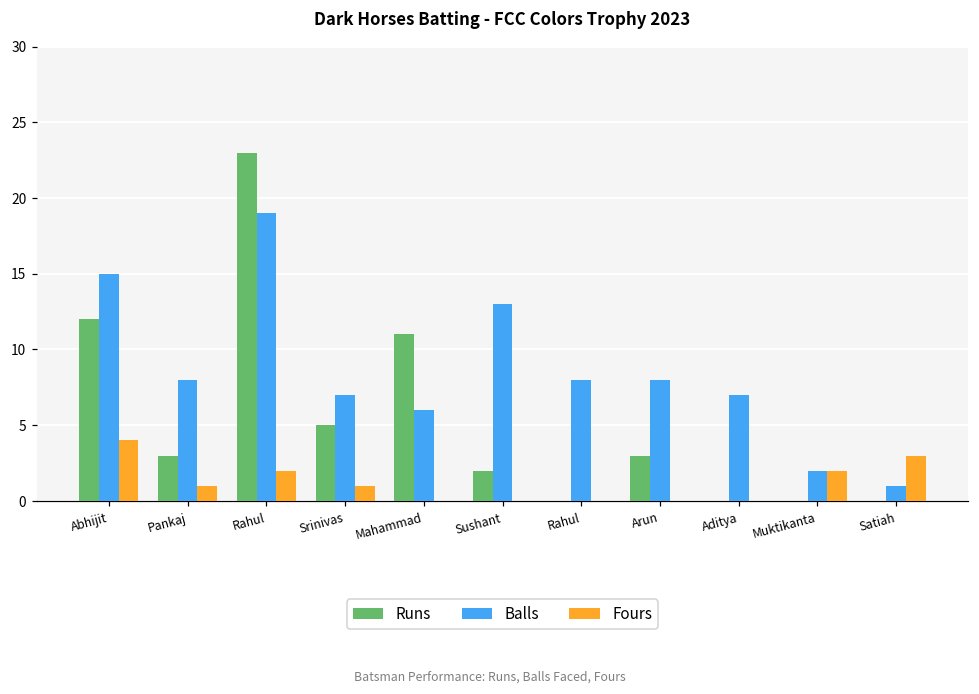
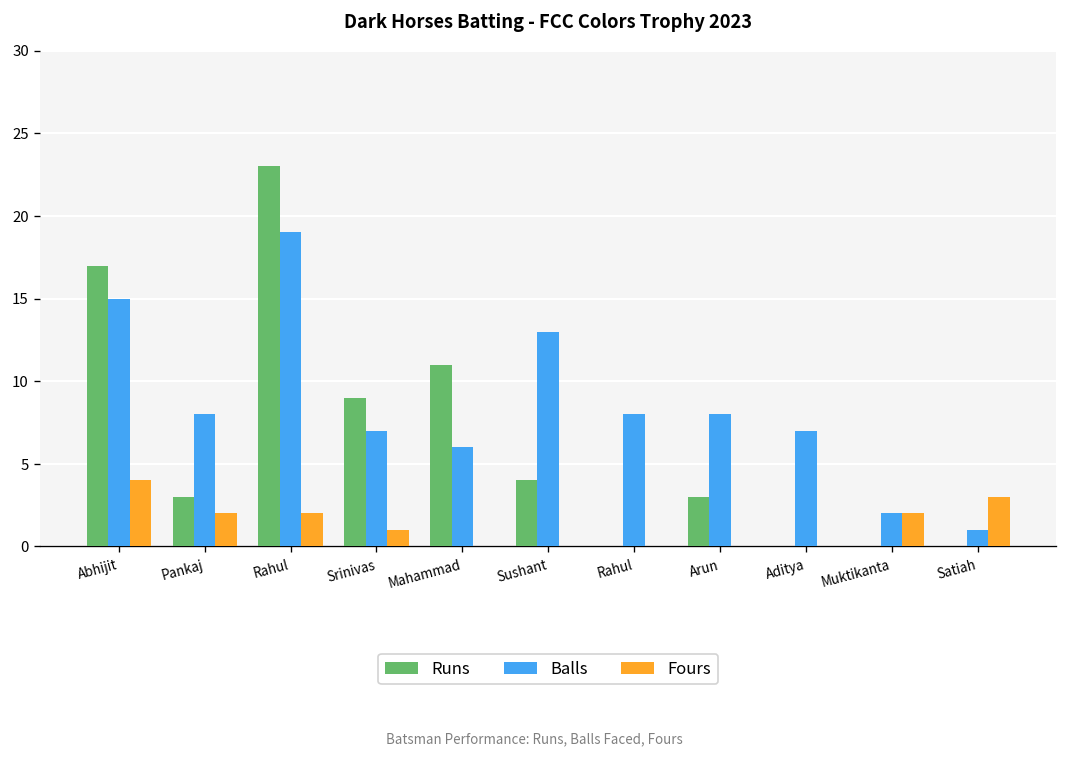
Runs, Abhijit: 12 -> 17
Fours, Pankaj: 1 -> 2
Runs, Srinivas: 5 -> 9
Runs, Sushant: 2 -> 4
